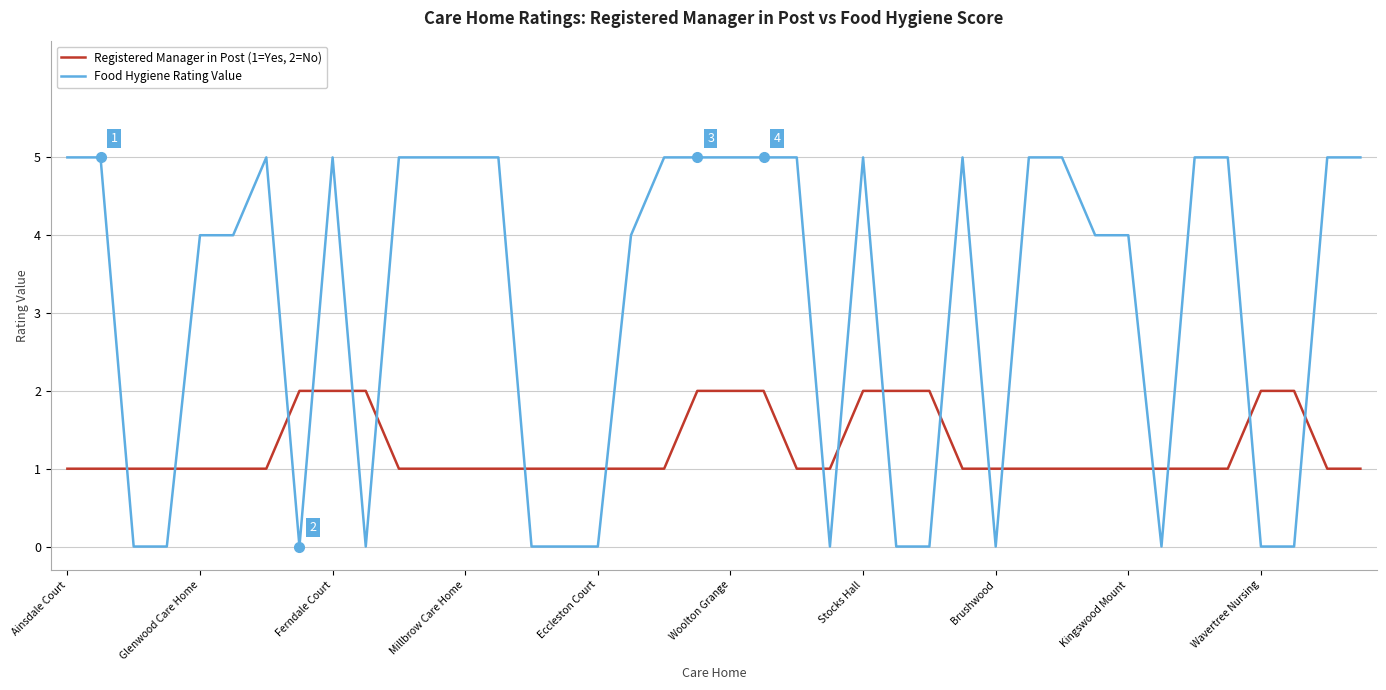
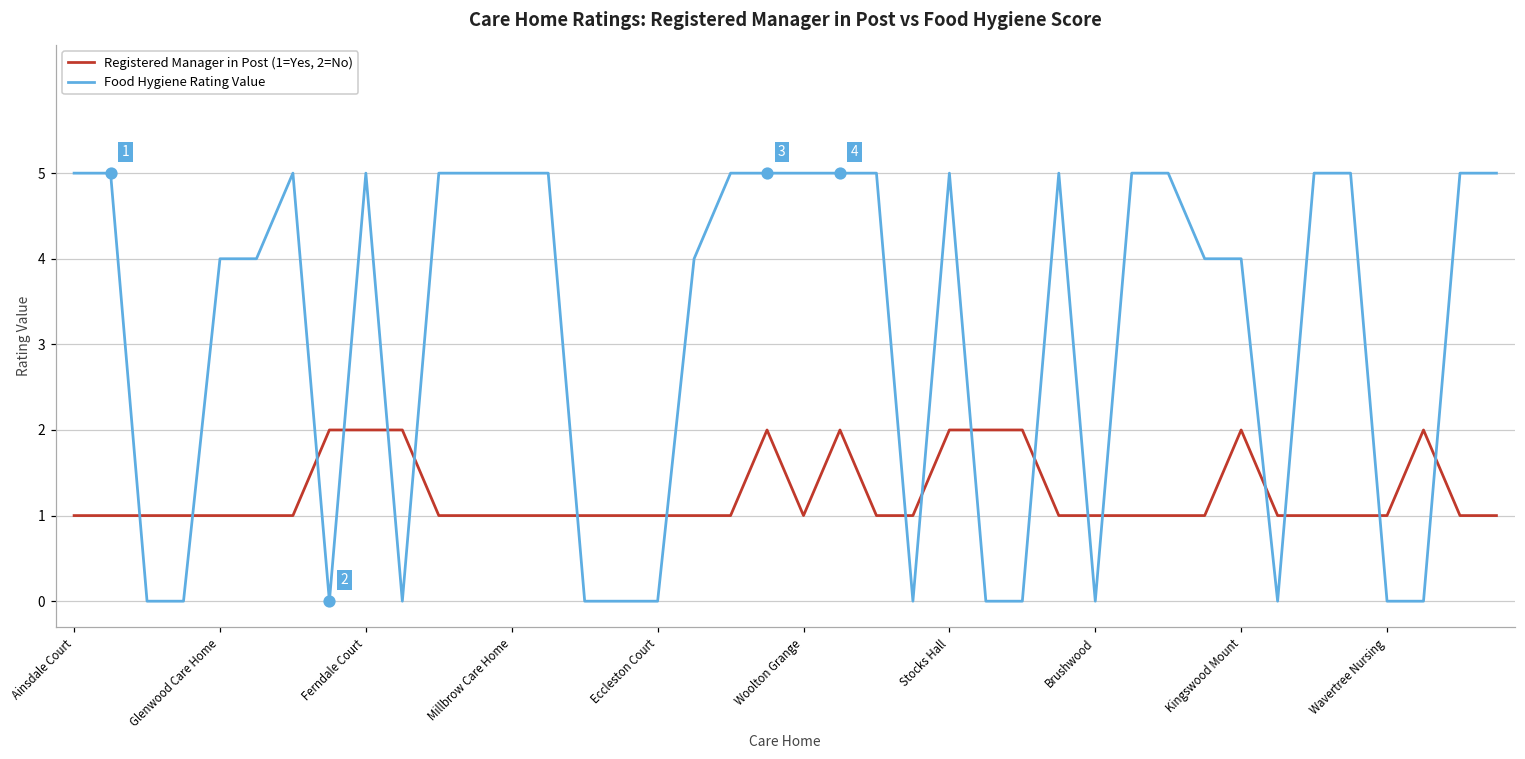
Registered Manager in Post (1=Yes, 2=No), Woolton Grange: 2 -> 1
Registered Manager in Post (1=Yes, 2=No), Kingswood Mount: 1 -> 2
Registered Manager in Post (1=Yes, 2=No), Wavertree Nursing: 2 -> 1
